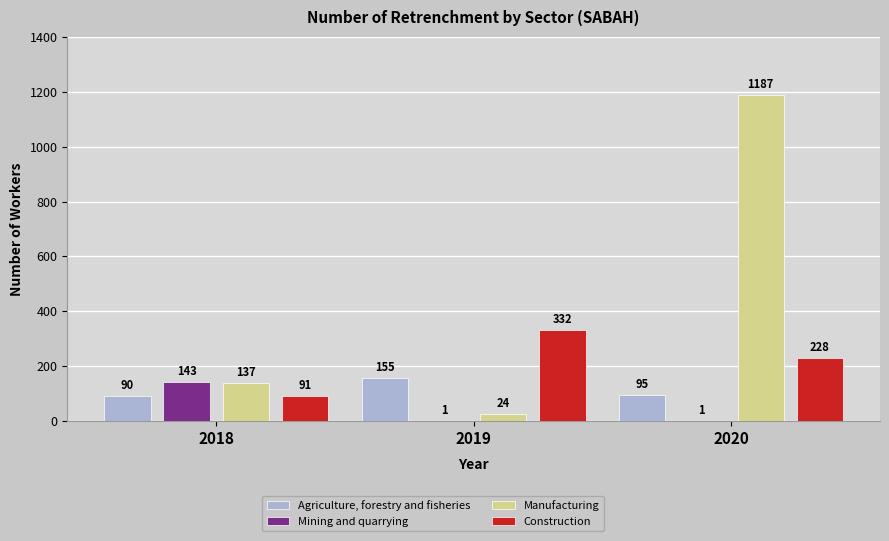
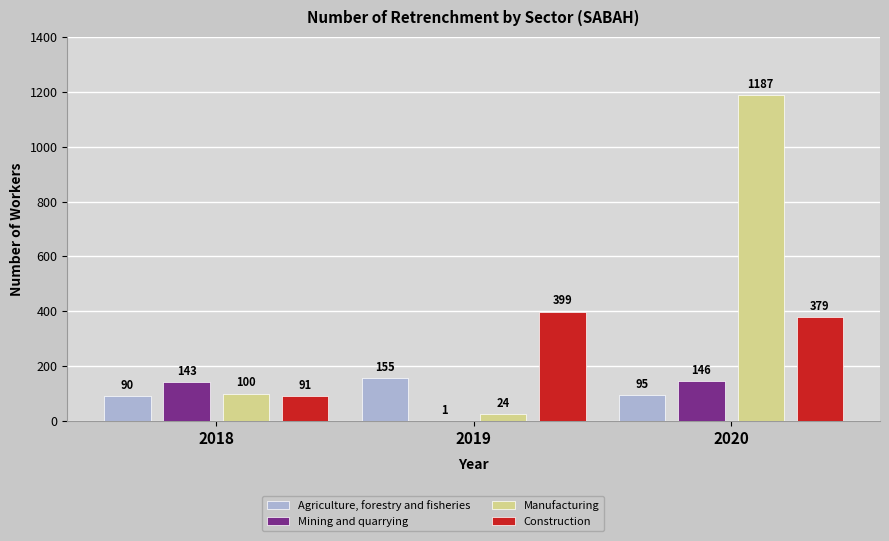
Manufacturing, 2018: 137 -> 100
Construction, 2019: 332 -> 399
Mining and quarrying, 2020: 1 -> 146
Construction, 2020: 228 -> 379
